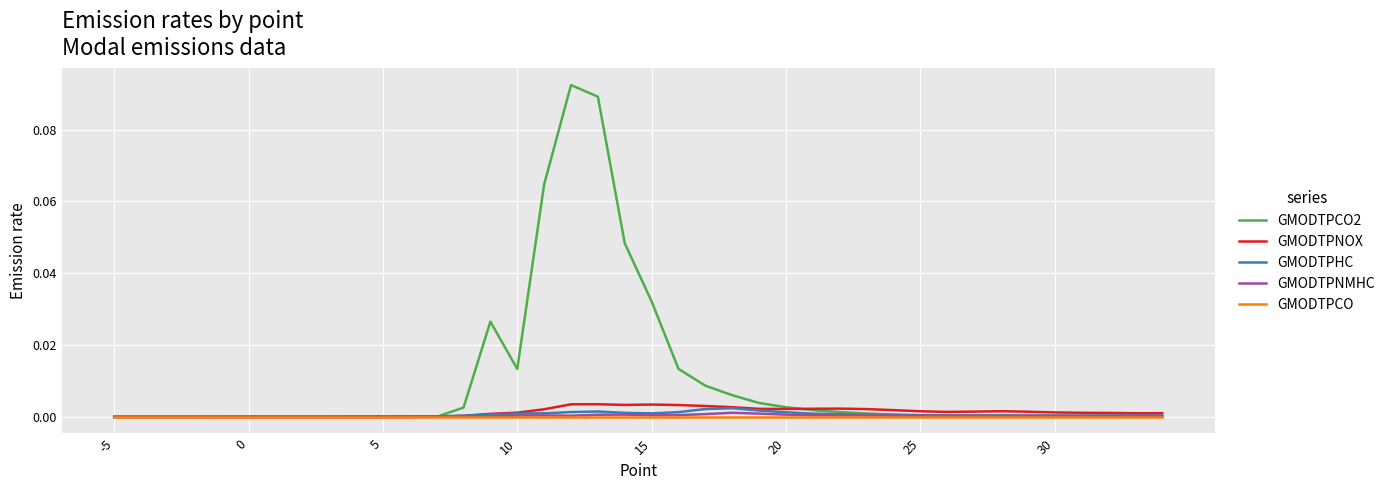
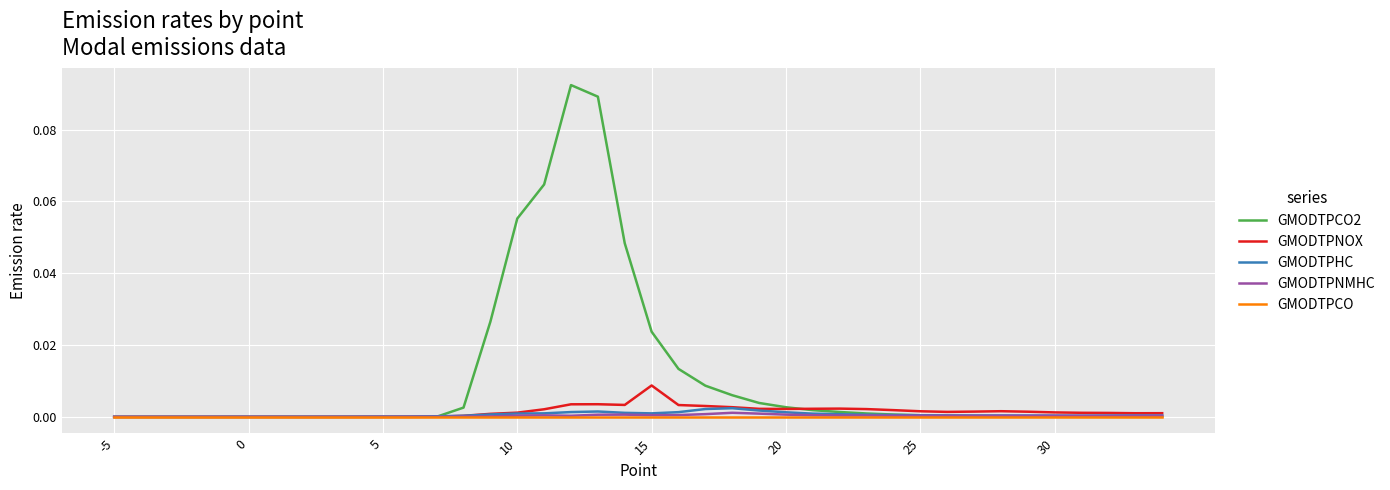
GMODTPCO2, 10: 0.013 -> 0.055
GMODTPCO2, 15: 0.032 -> 0.024
GMODTPNOX, 15: 0.003 -> 0.009
